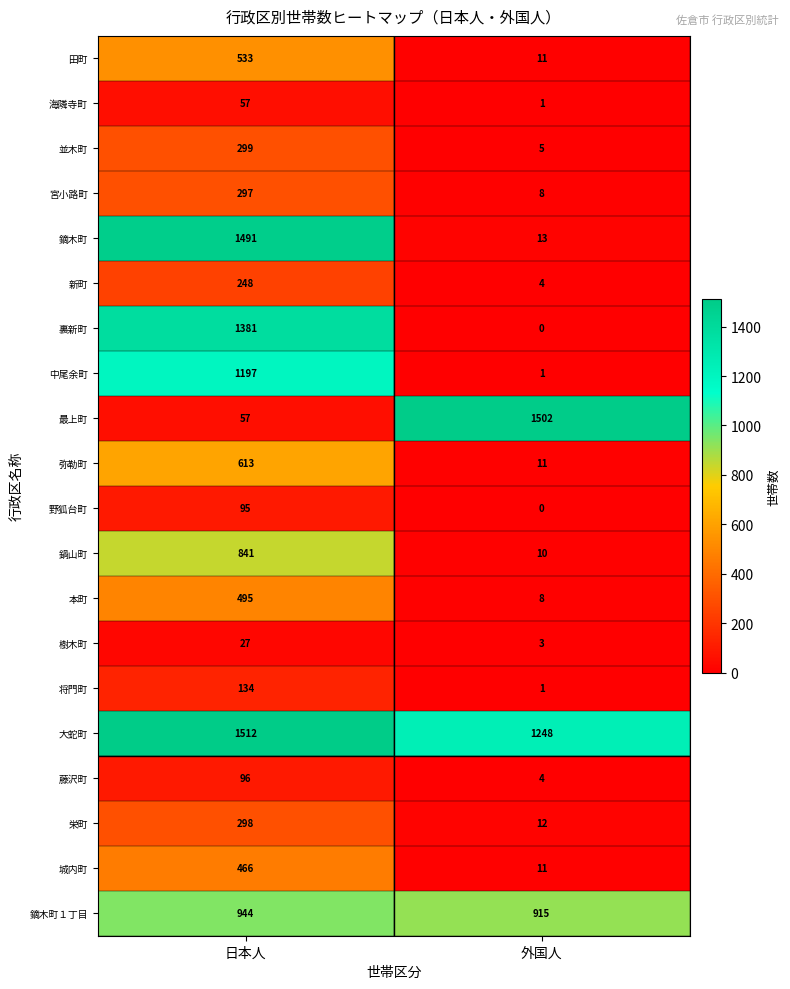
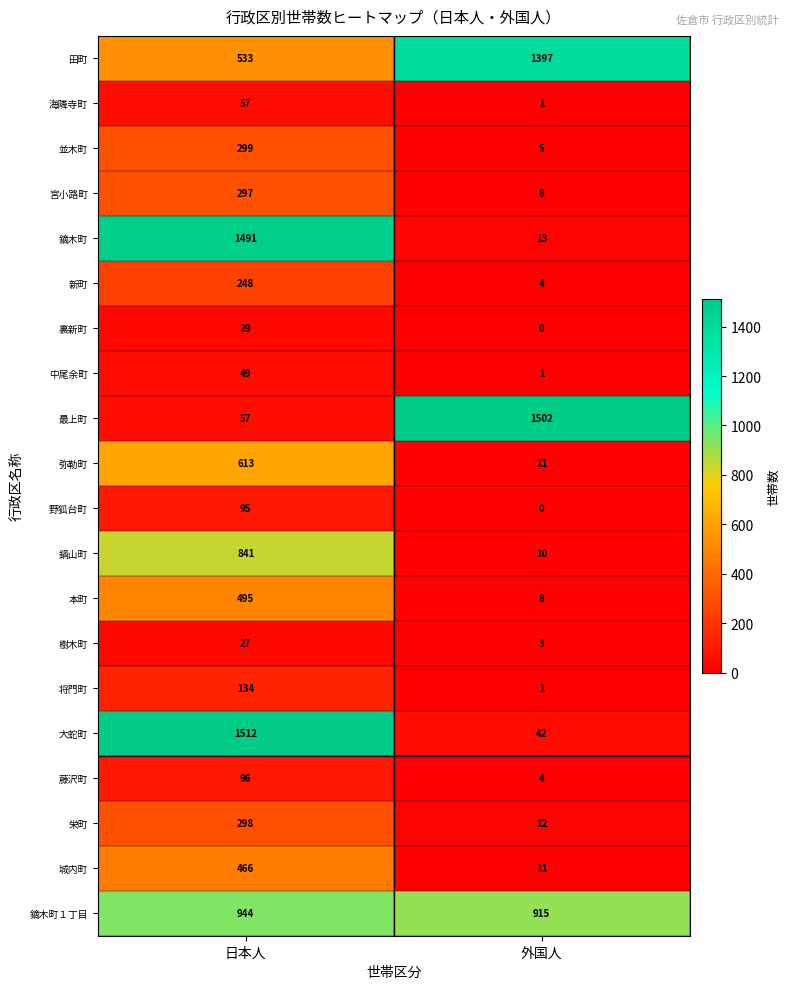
田町, 外国人: 11 -> 1397
裏新町, 日本人: 1381 -> 29
中尾余町, 日本人: 1197 -> 49
大蛇町, 外国人: 1248 -> 42
